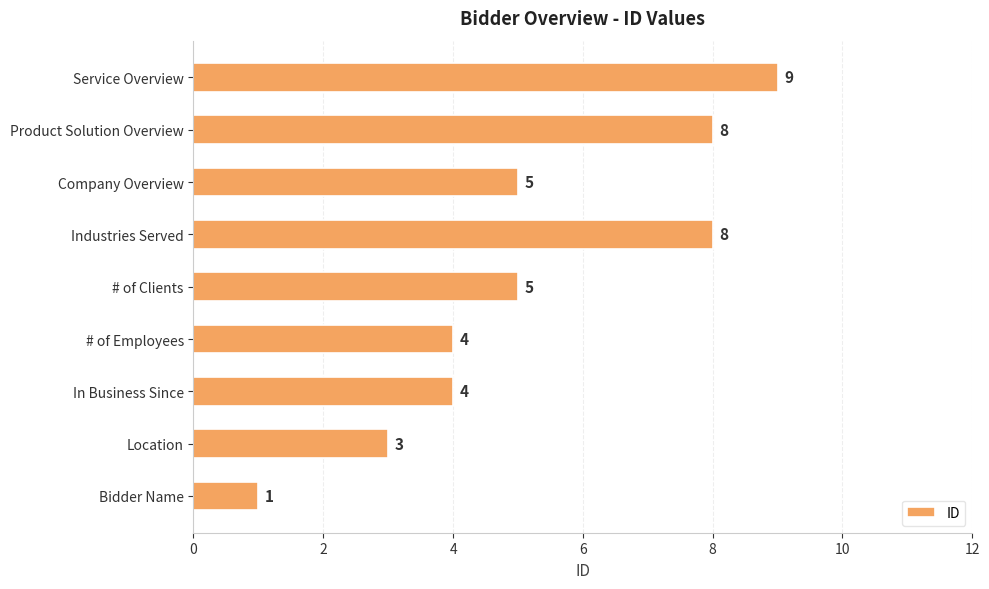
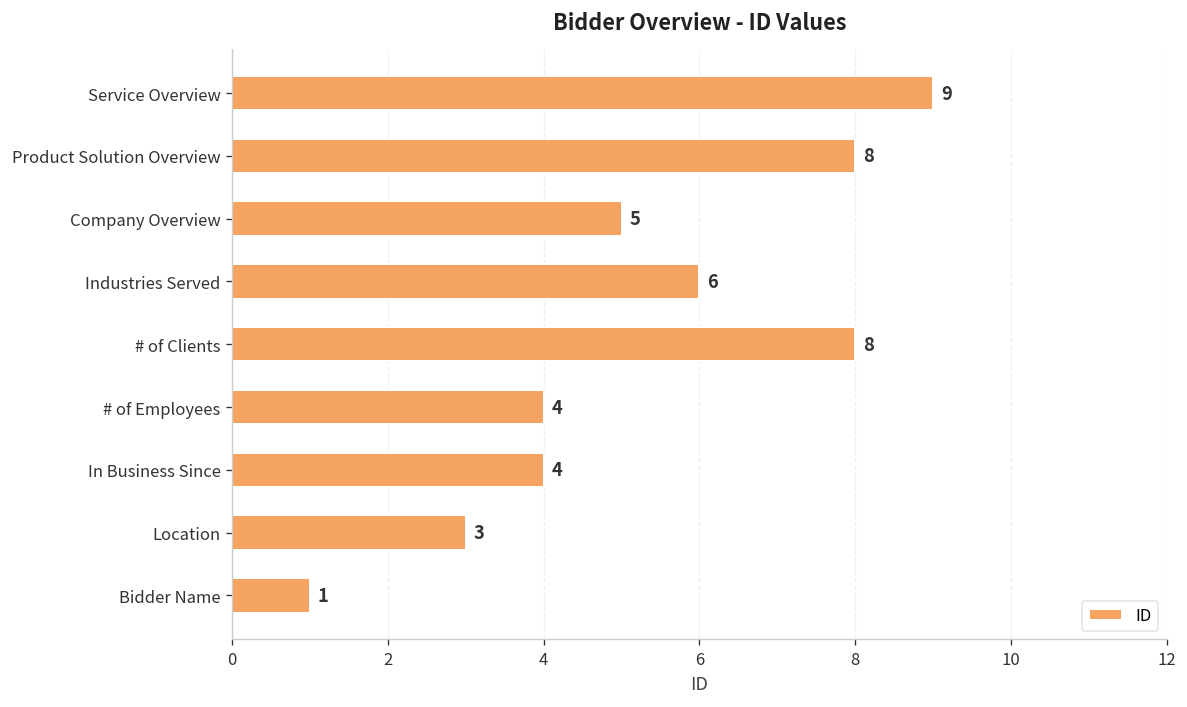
Industries Served: 8 -> 6
# of Clients: 5 -> 8
